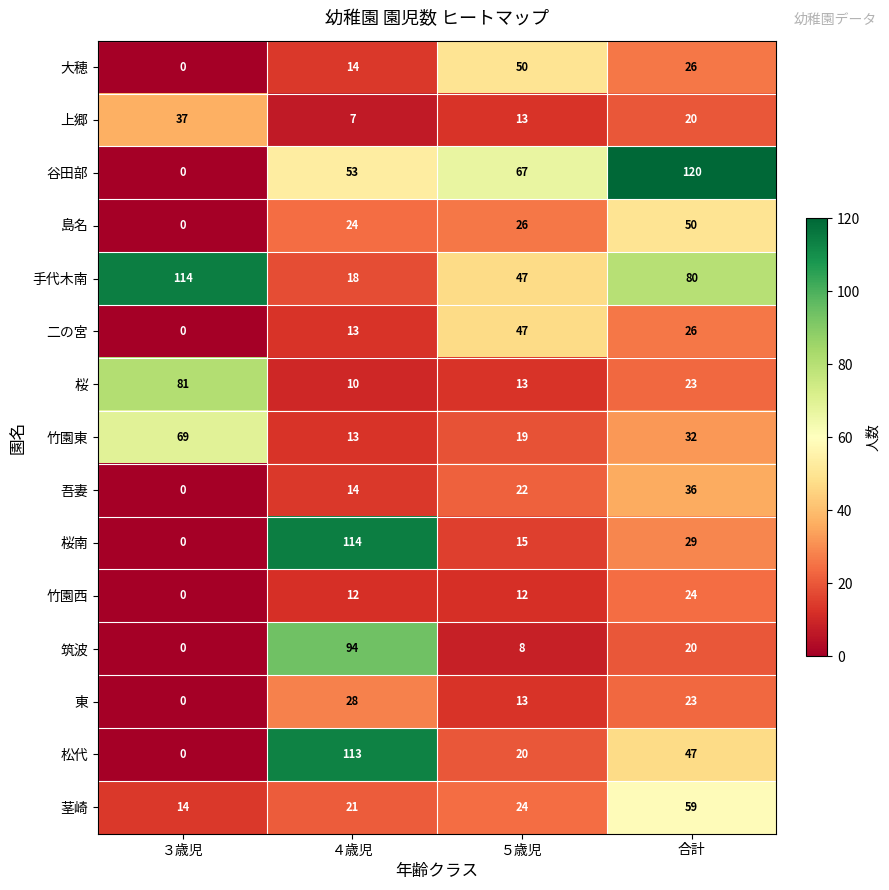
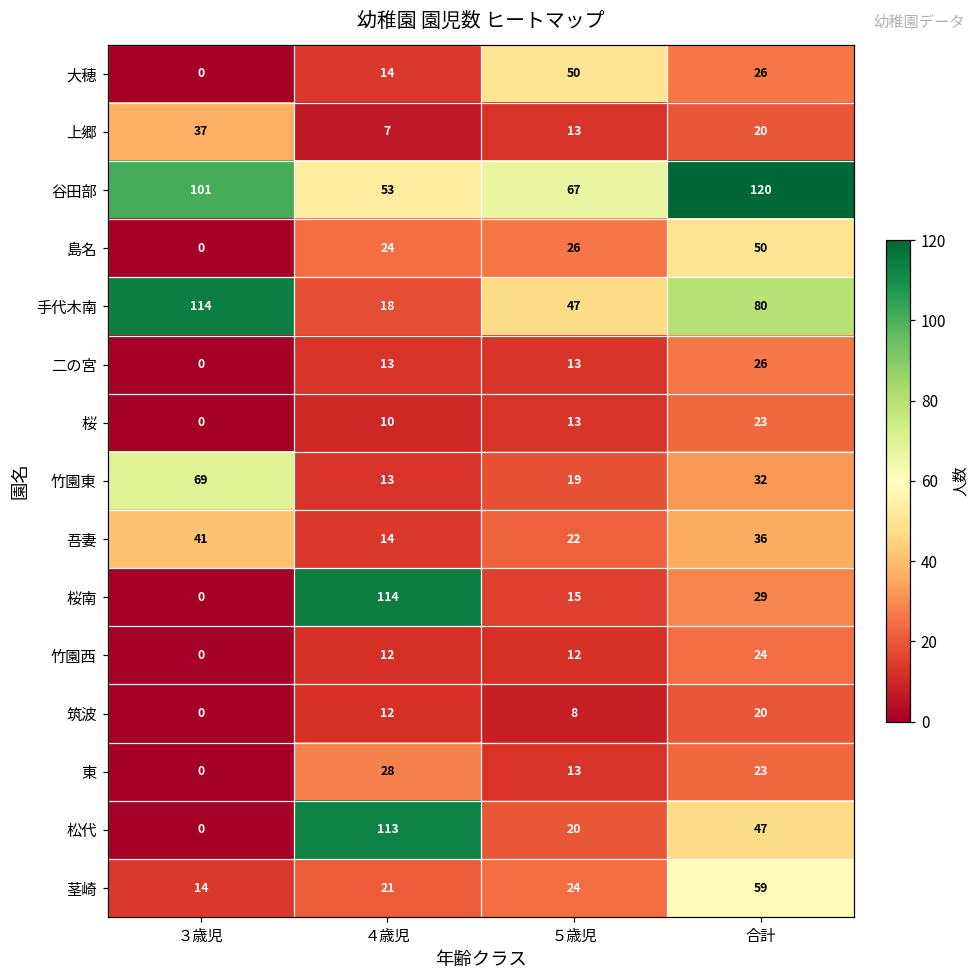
谷田部, ３歳児: 0 -> 101
二の宮, ５歳児: 47 -> 13
桜, ３歳児: 81 -> 0
吾妻, ３歳児: 0 -> 41
筑波, ４歳児: 94 -> 12
